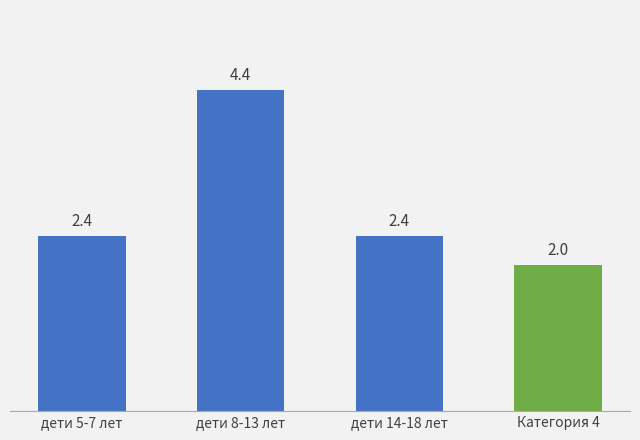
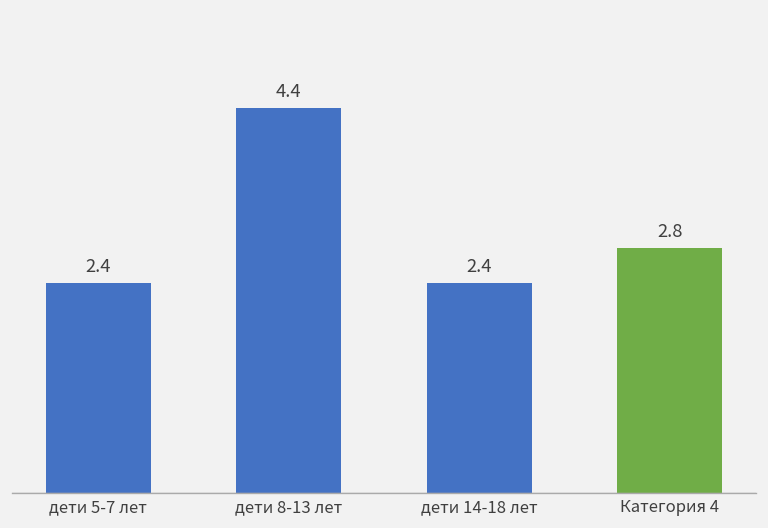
Категория 4: 2.0 -> 2.8
